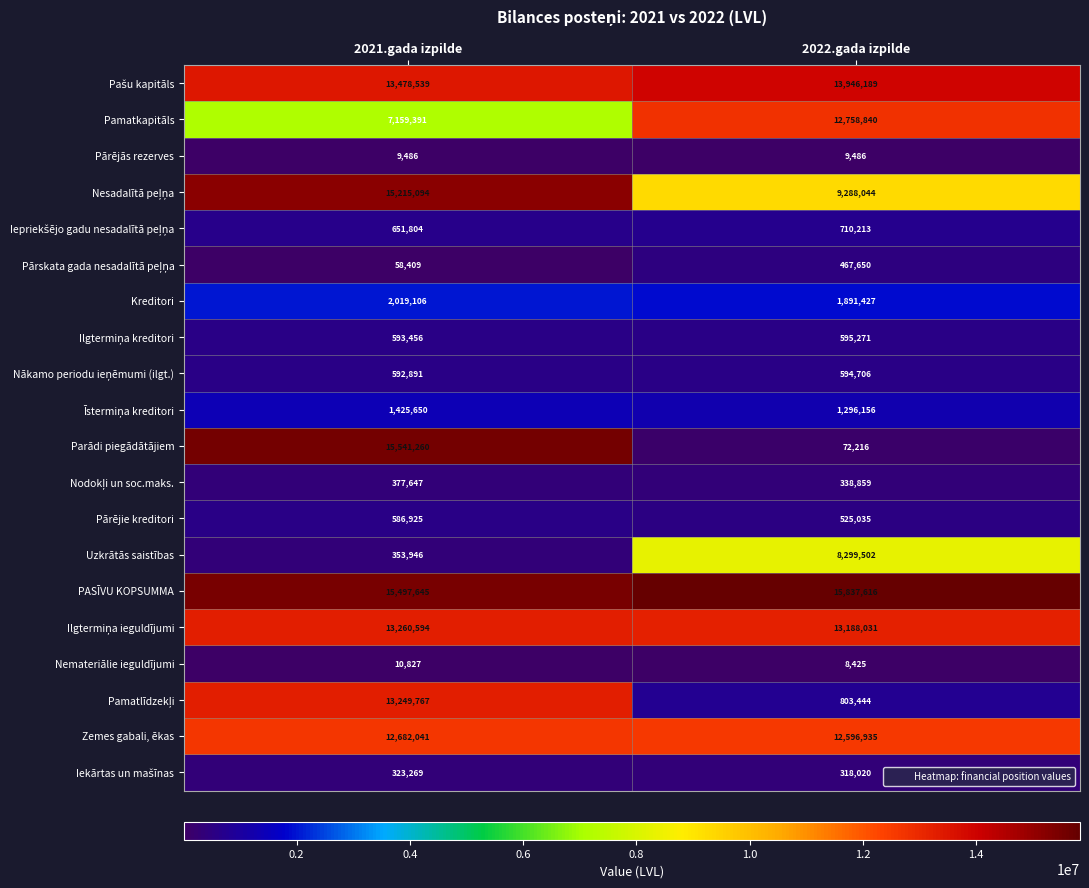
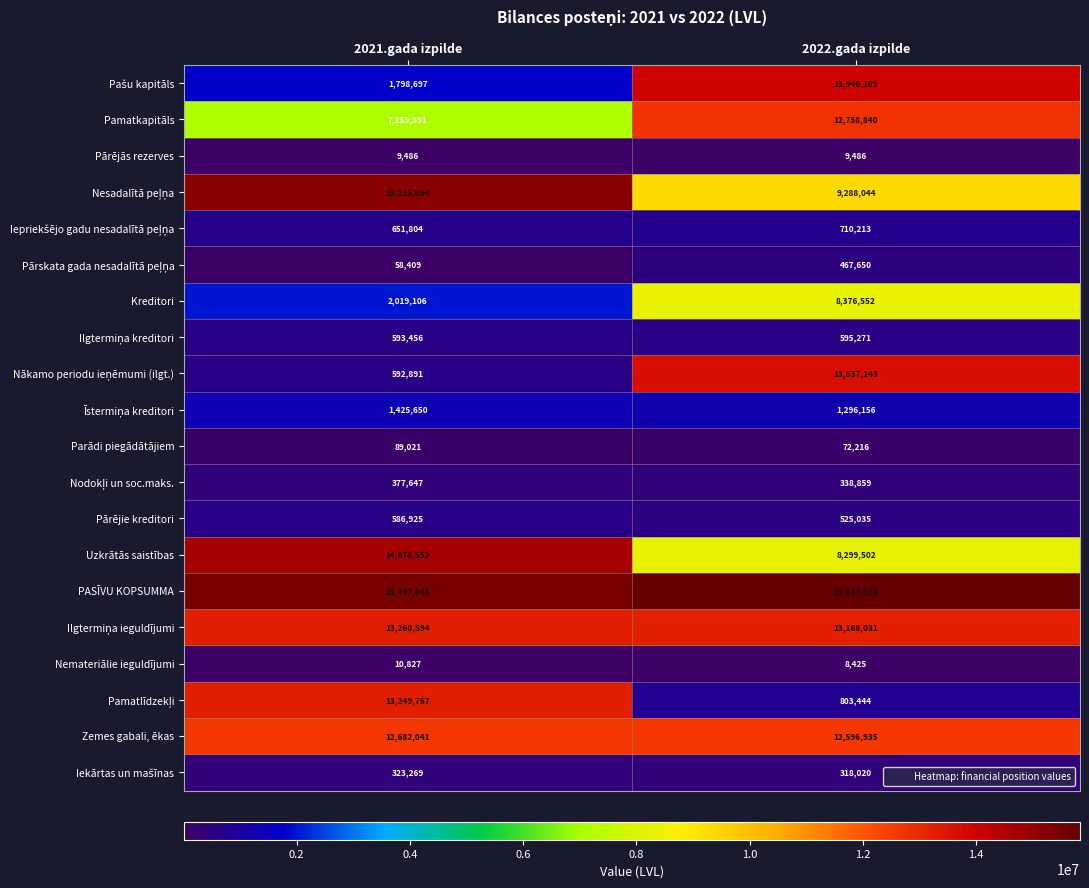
Pašu kapitāls, 2021.gada izpilde: 13,478,539 -> 1,798,697
Kreditori, 2022.gada izpilde: 1,891,427 -> 8,376,552
Nākamo periodu ieņēmumi (ilgt.), 2022.gada izpilde: 594,706 -> 13,637,143
Parādi piegādātājiem, 2021.gada izpilde: 15,541,260 -> 89,021
Uzkrātās saistības, 2021.gada izpilde: 353,946 -> 14,678,552
